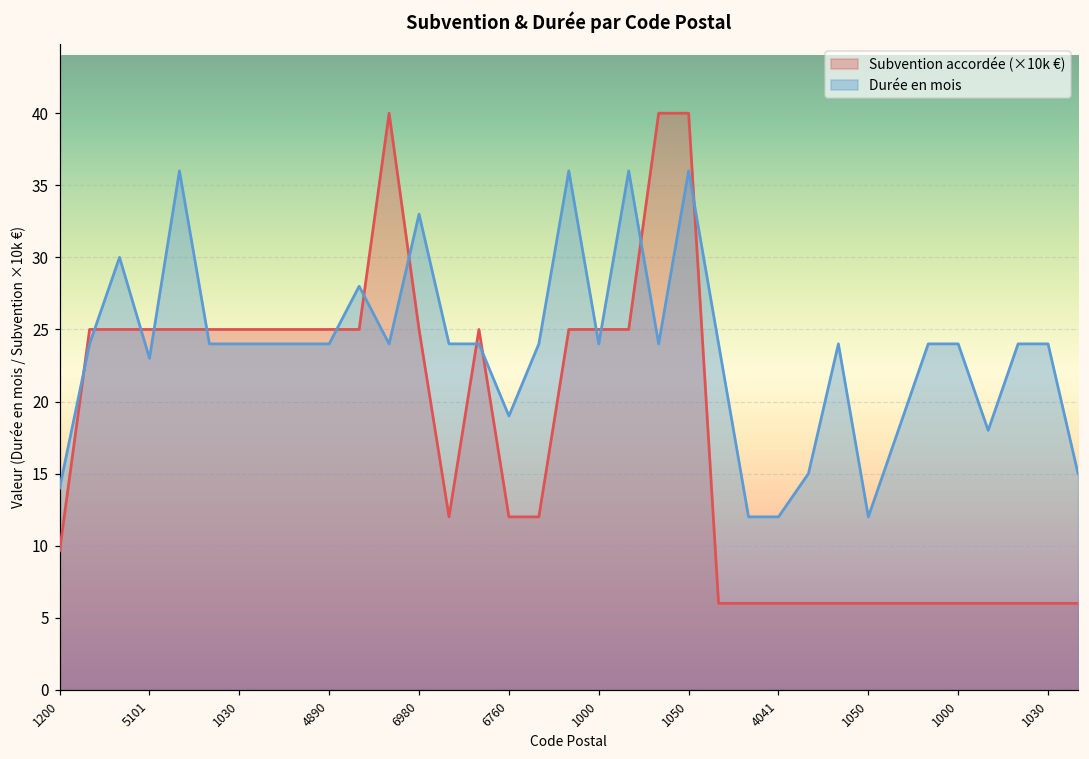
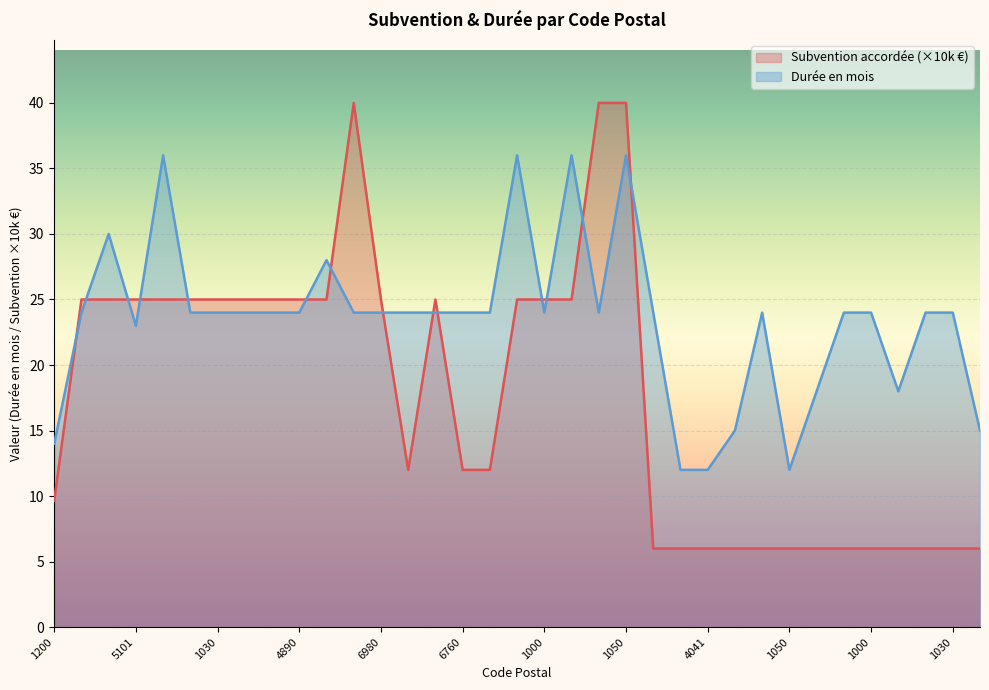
Durée en mois, 6980: 33 -> 24
Durée en mois, 6760: 19 -> 24
